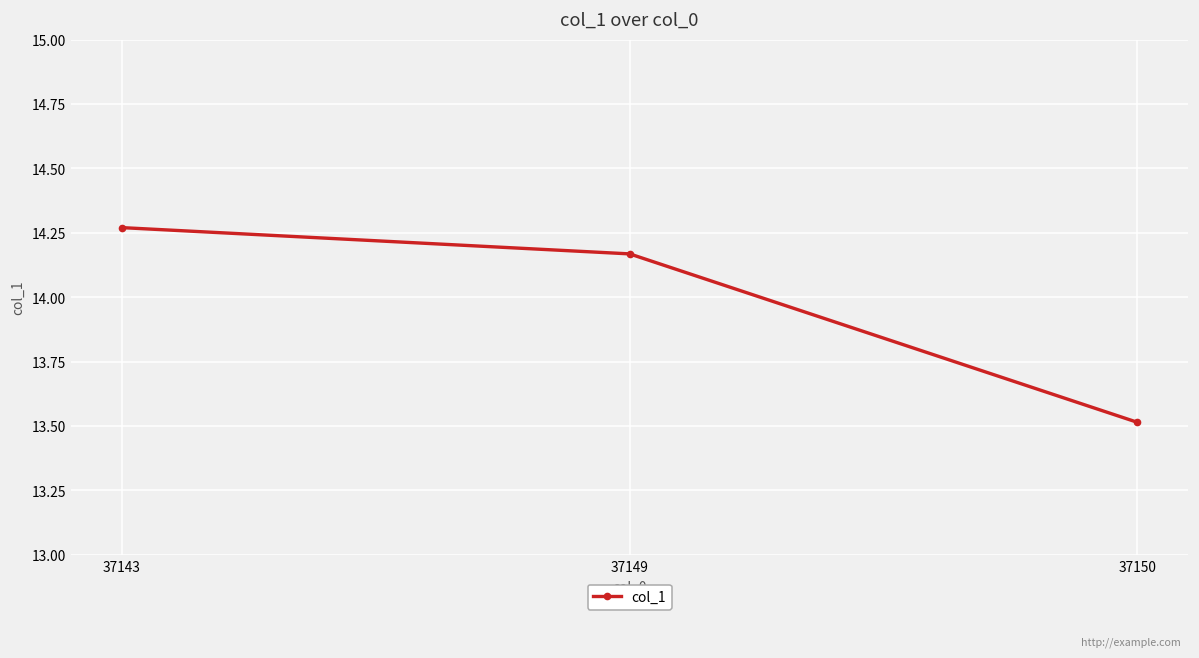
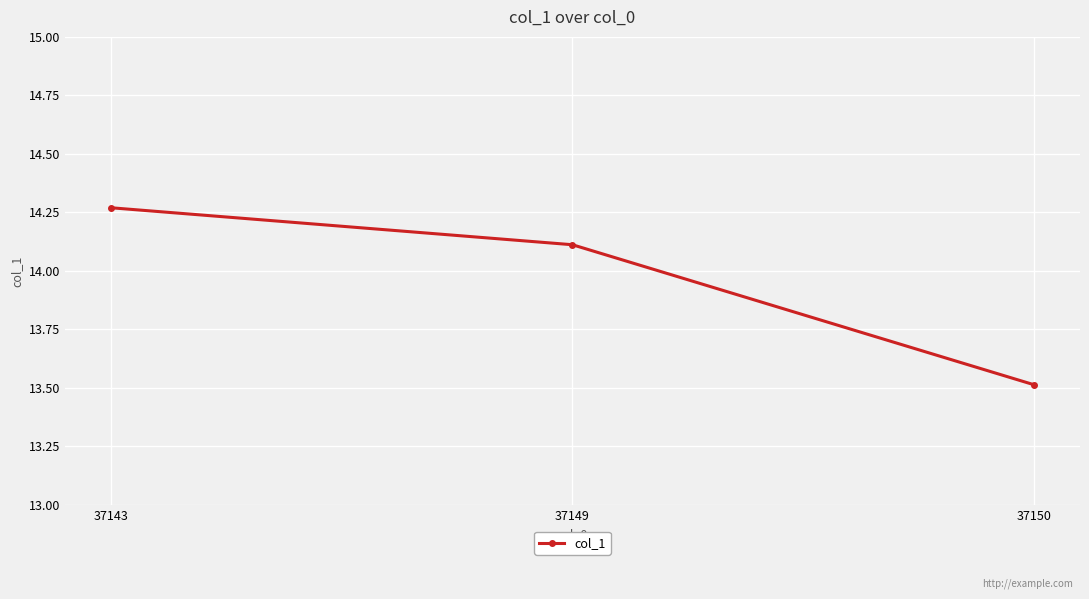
37149: 14.17 -> 14.11
